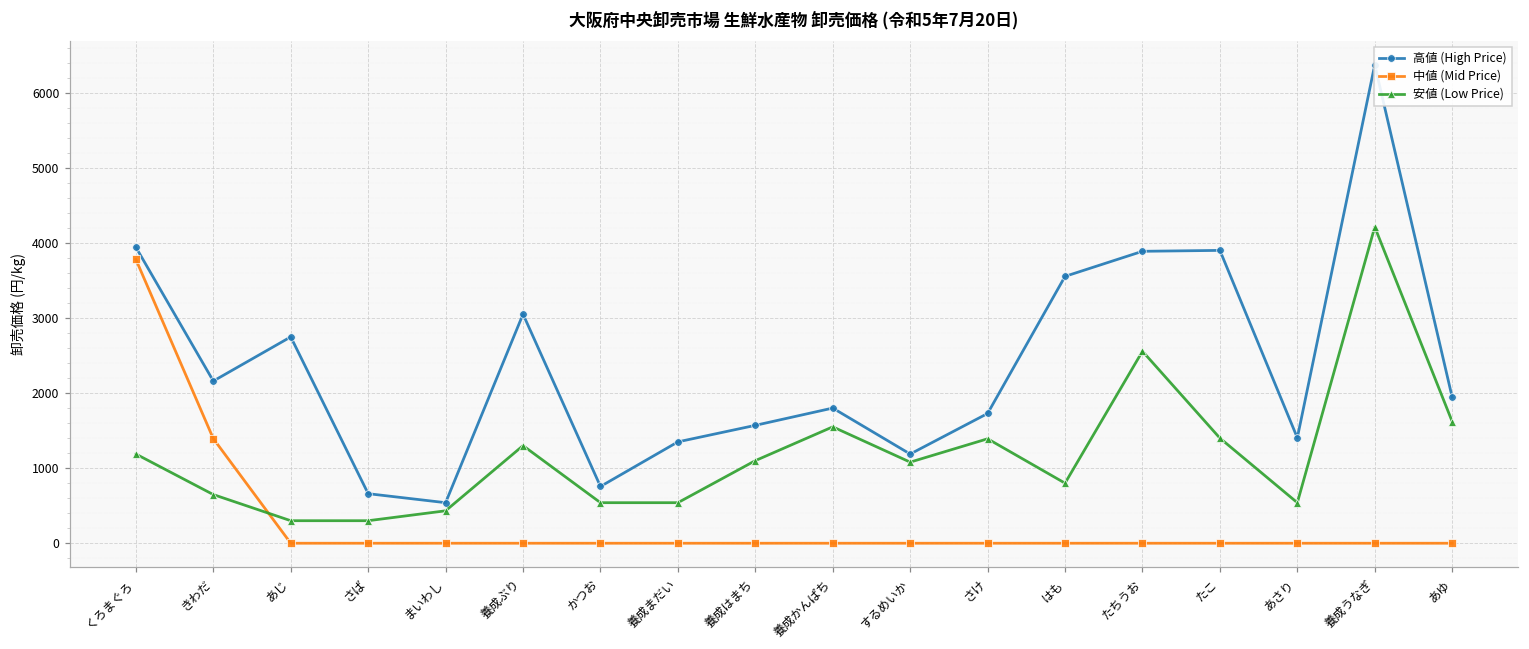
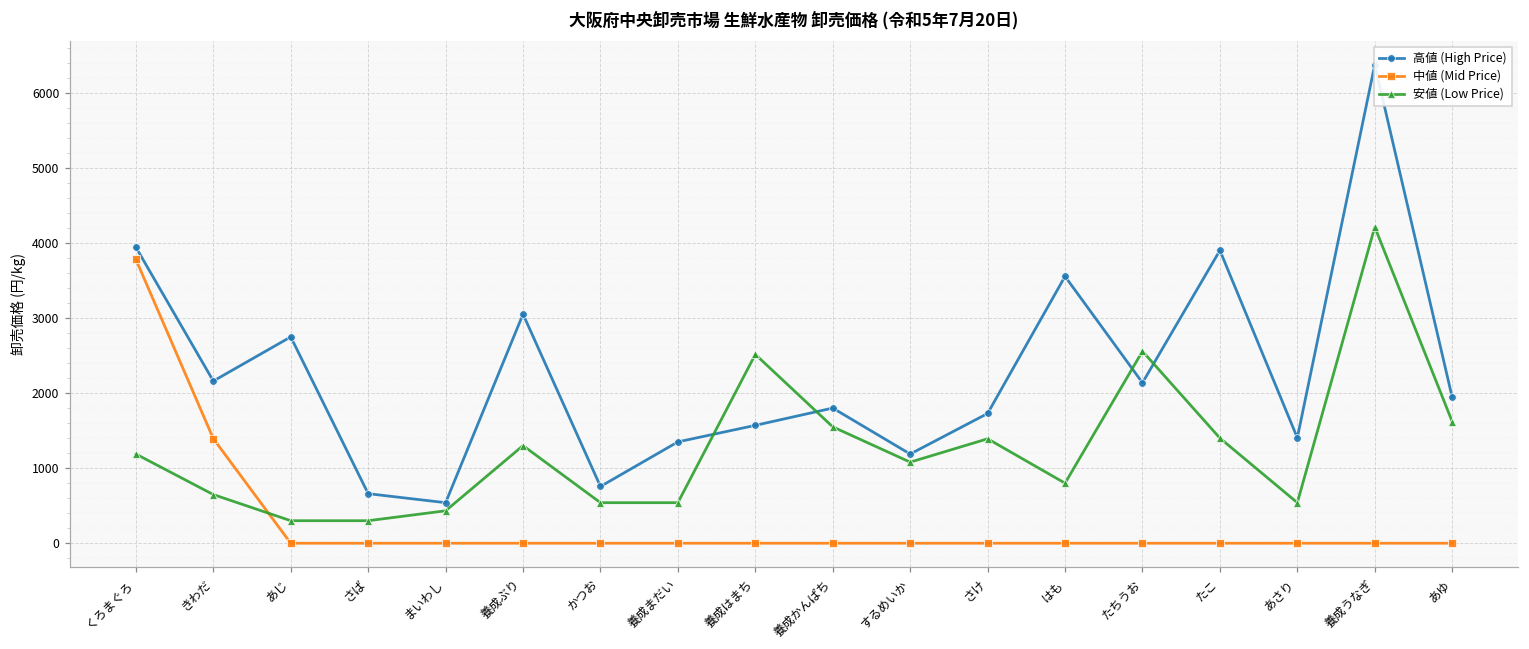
安値 (Low Price), 養成はまち: 1100 -> 2500
高値 (High Price), たちうお: 3900 -> 2100
